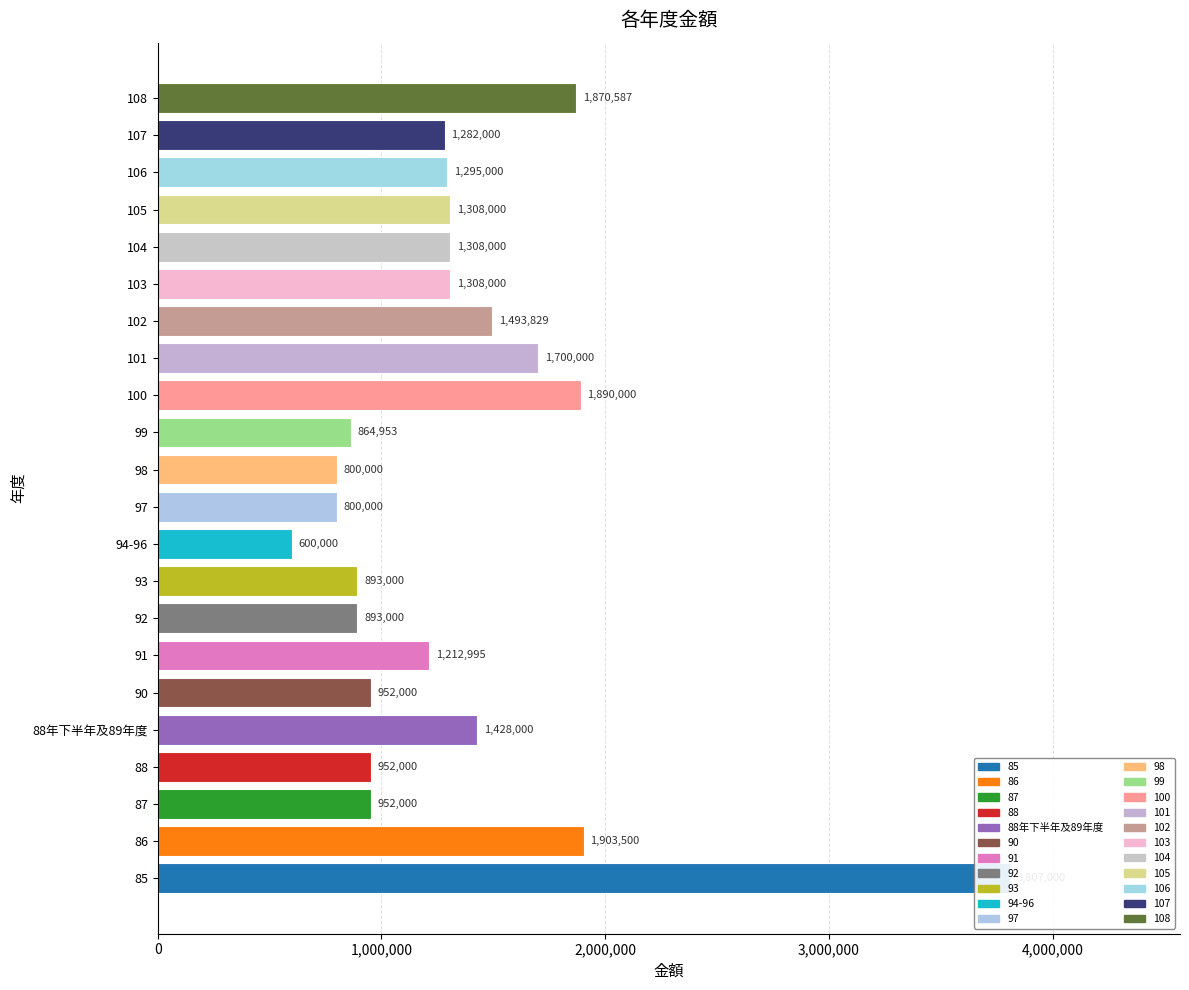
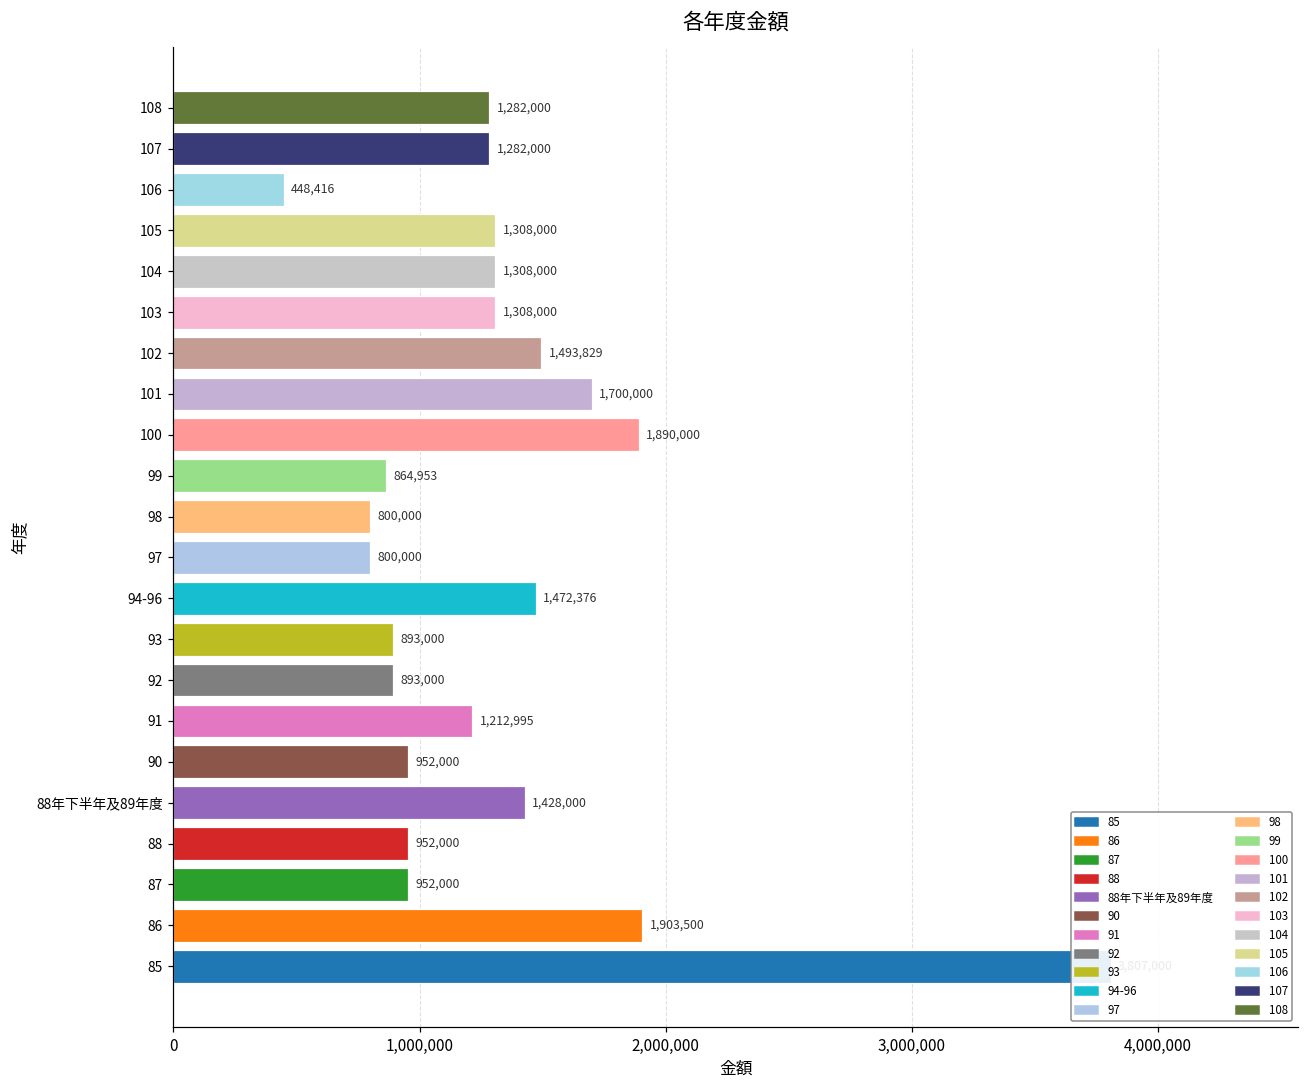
108: 1,870,587 -> 1,282,000
106: 1,295,000 -> 448,416
94-96: 600,000 -> 1,472,376
